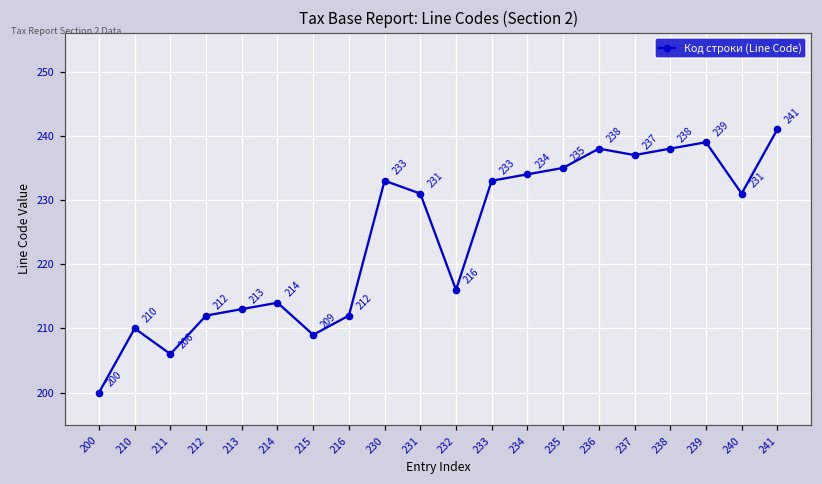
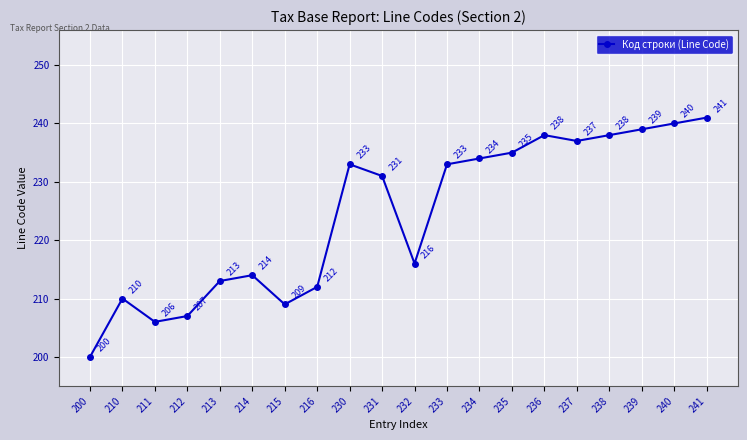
212: 212 -> 207
240: 231 -> 240
